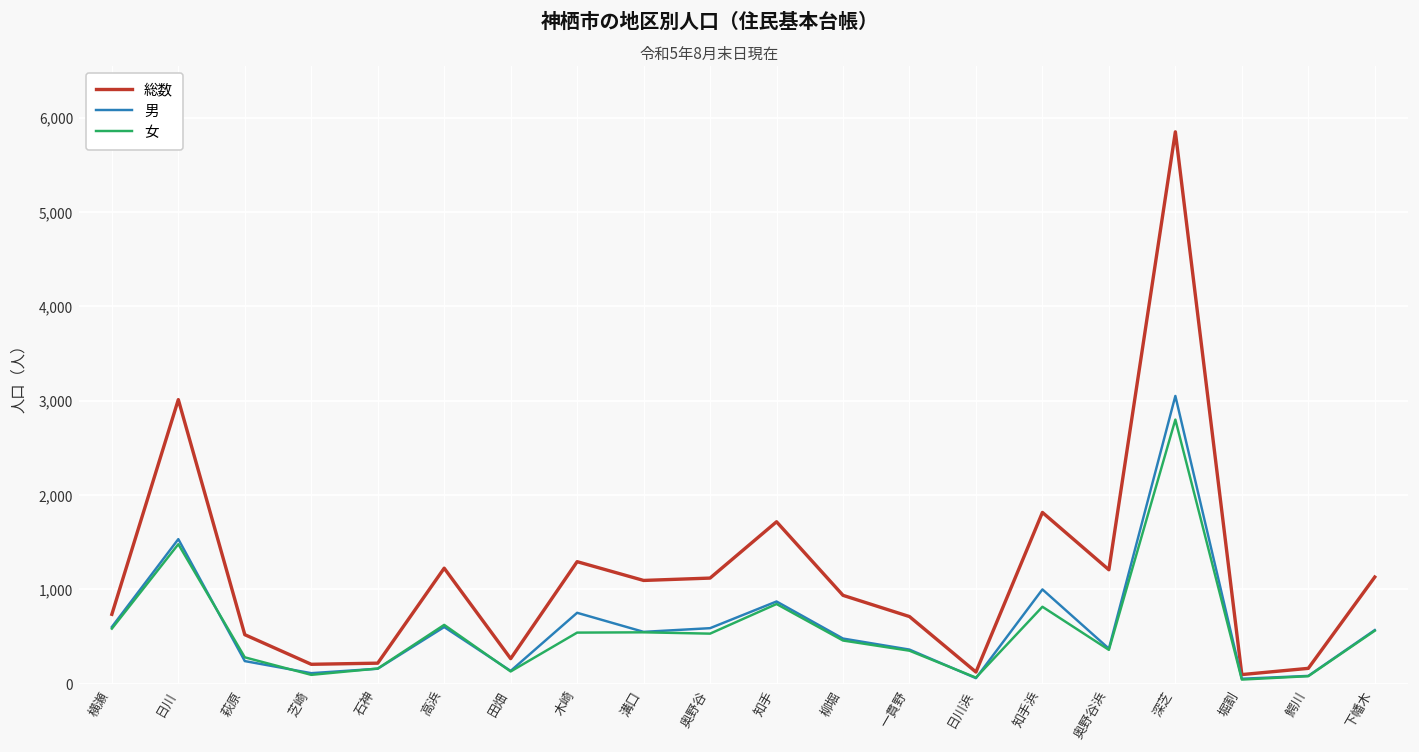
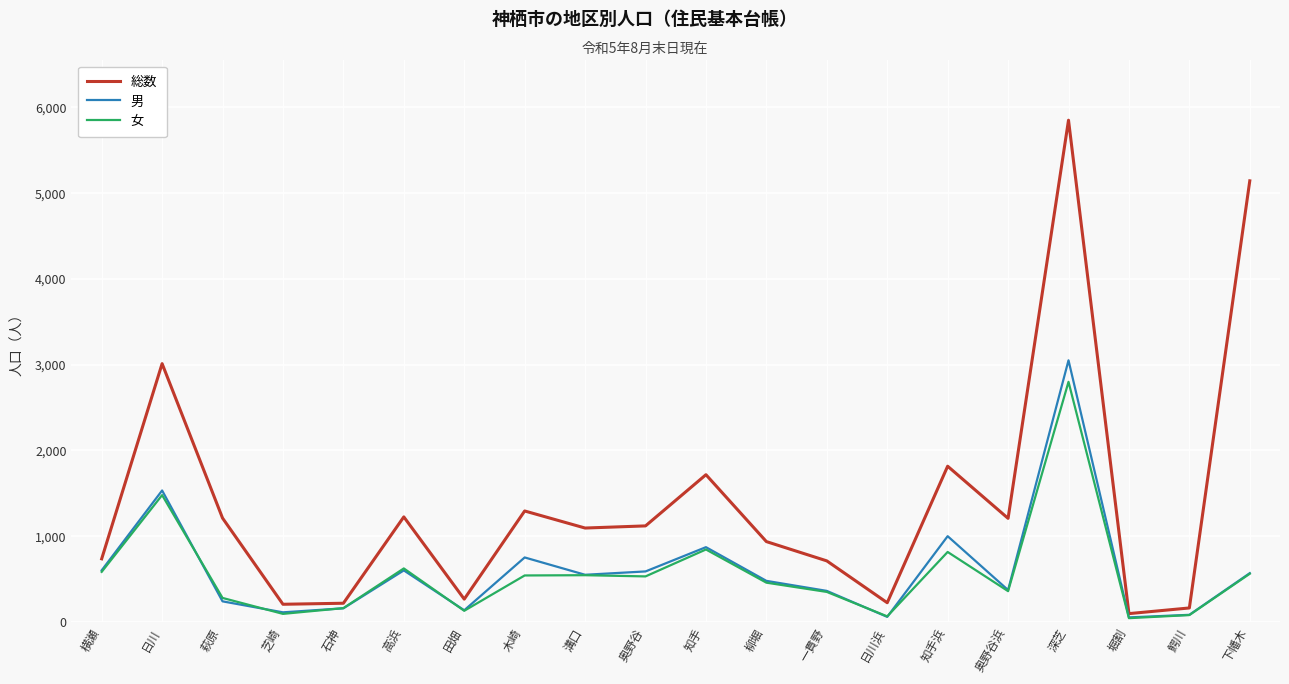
総数, 萩原: 500 -> 1,200
総数, 日川浜: 100 -> 200
総数, 下幡木: 1,100 -> 5,100
